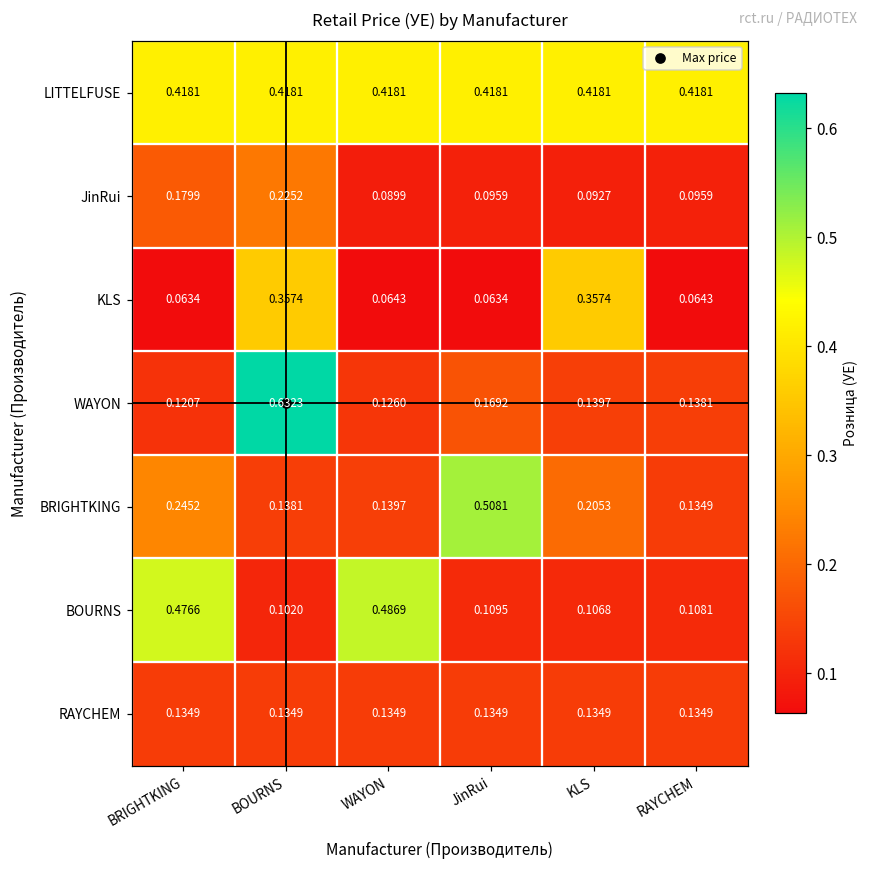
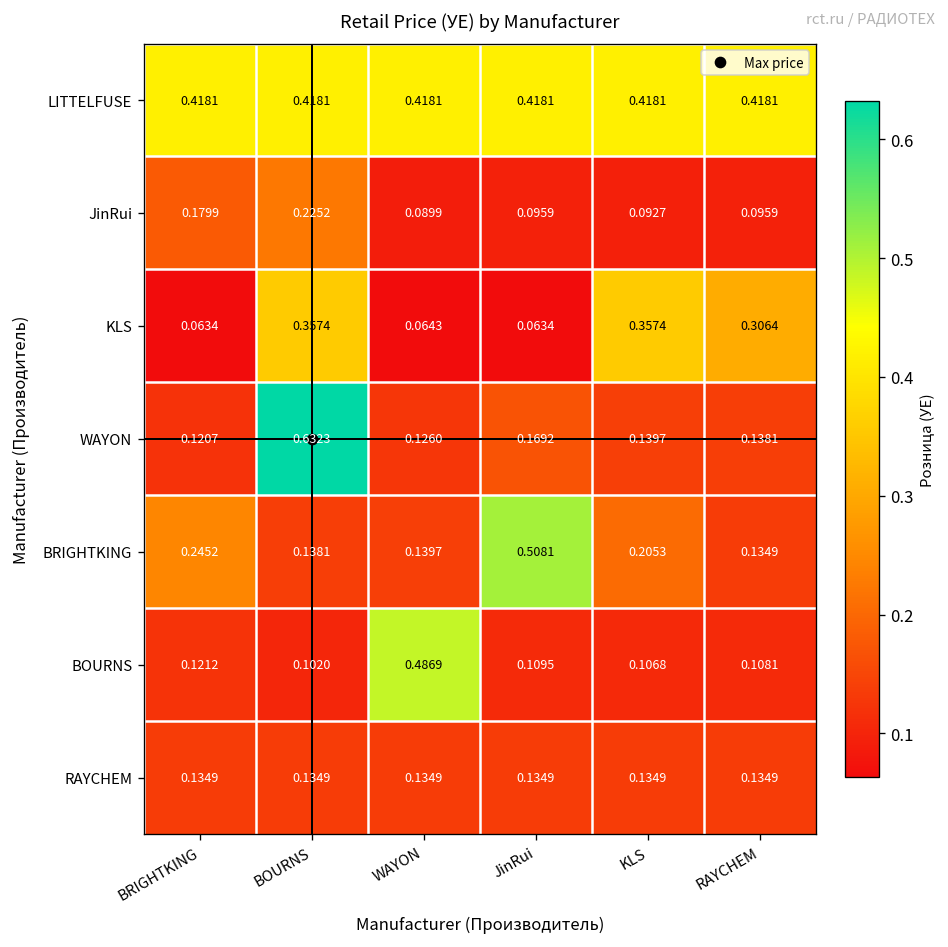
KLS, RAYCHEM: 0.0643 -> 0.3064
BOURNS, BRIGHTKING: 0.4766 -> 0.1212
